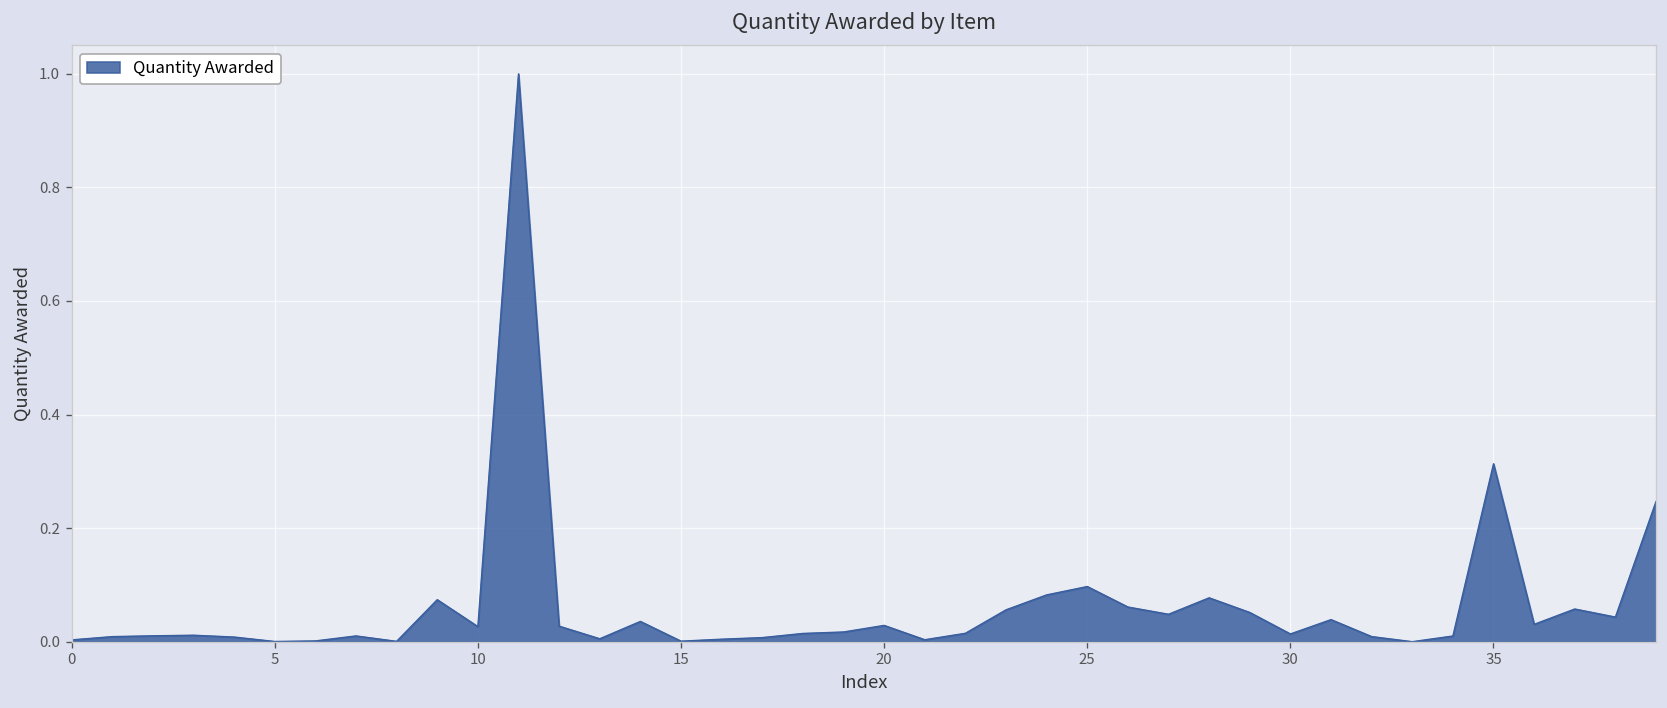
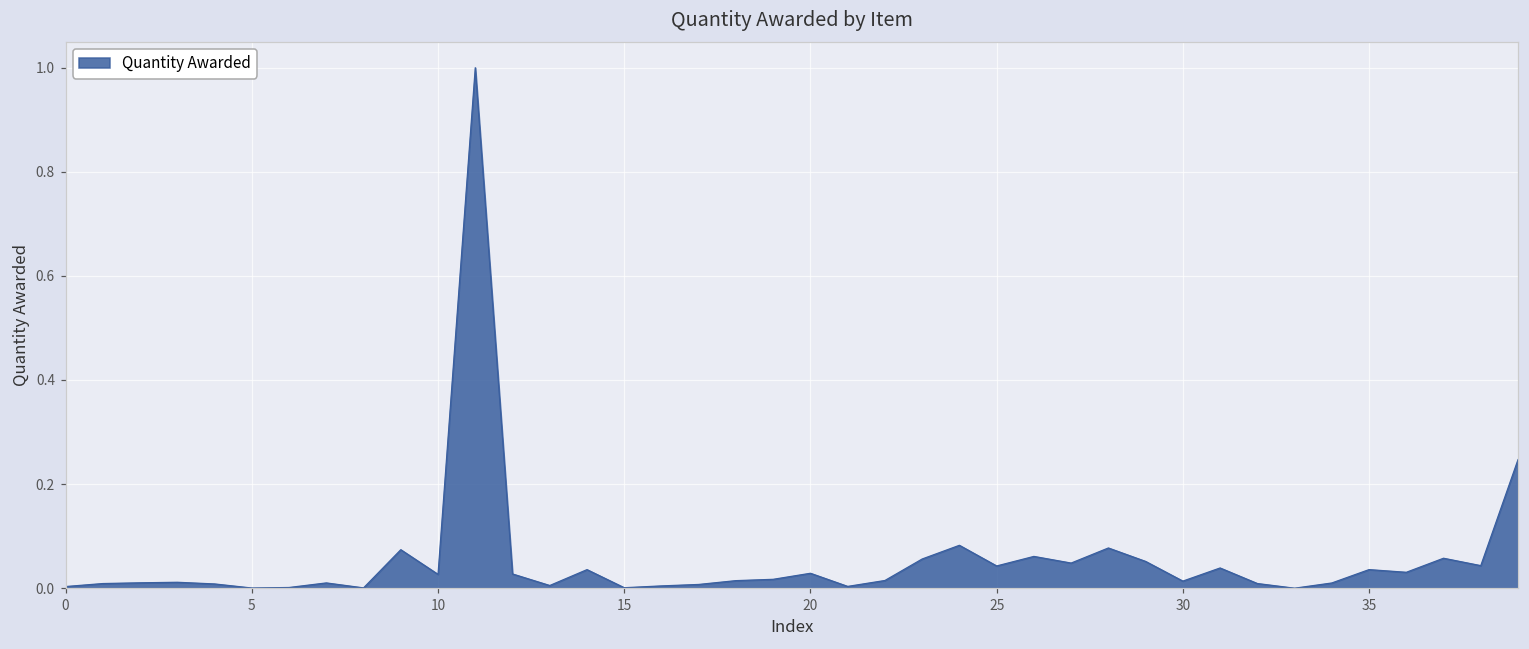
25: 0.10 -> 0.04
35: 0.31 -> 0.04
